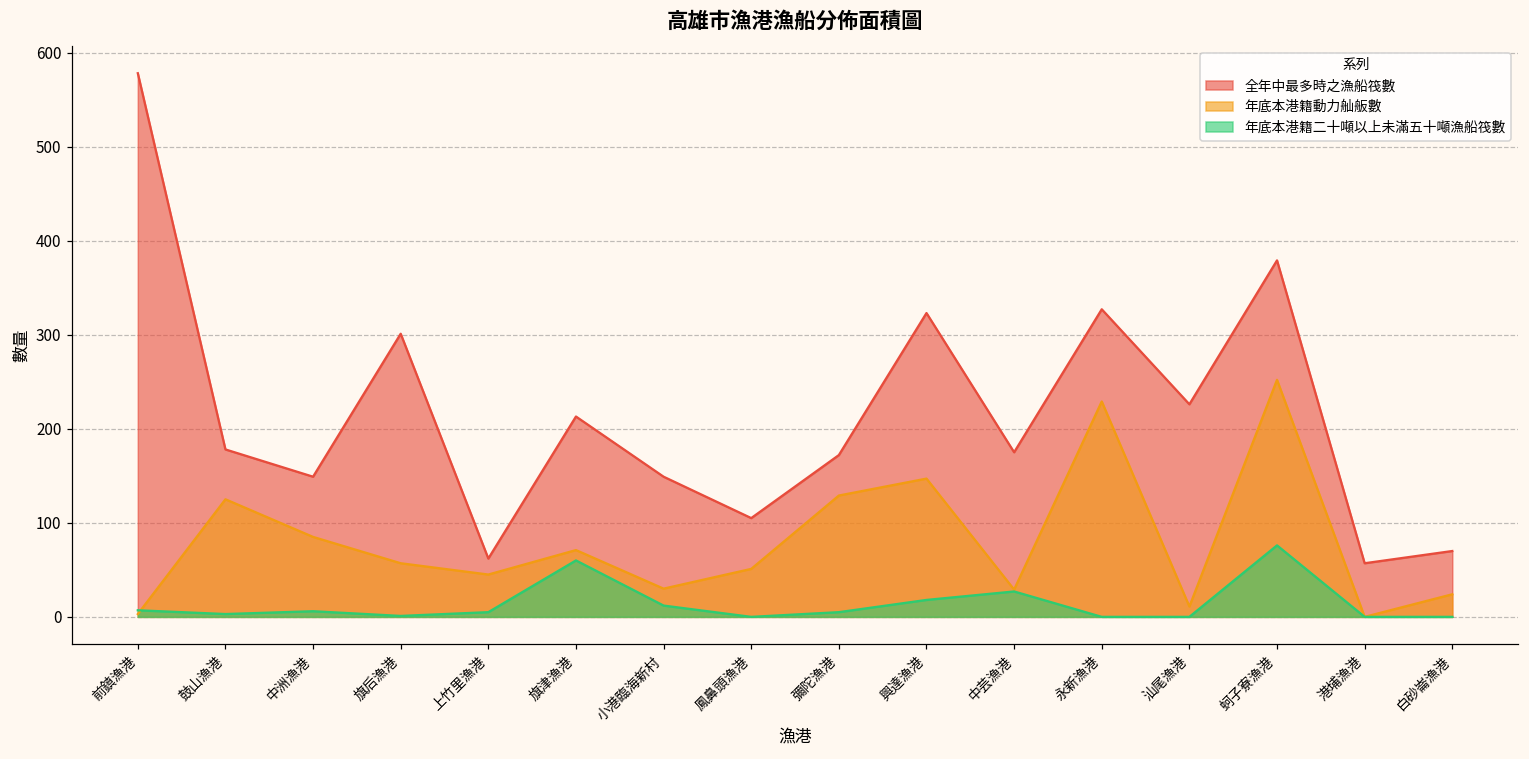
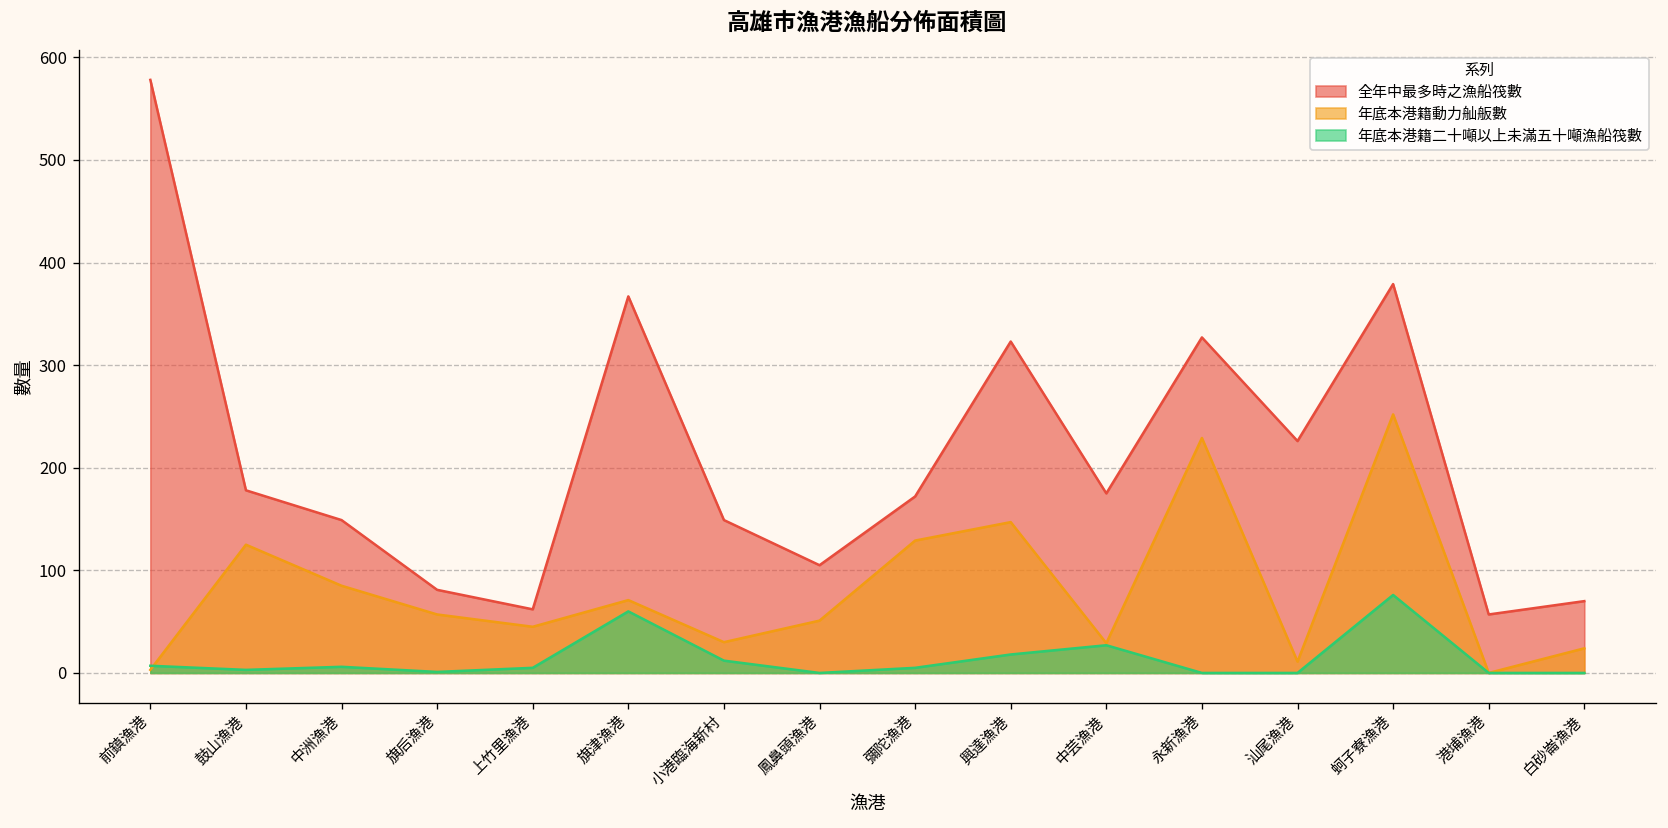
全年中最多時之漁船筏數, 旗后漁港: 300 -> 80
全年中最多時之漁船筏數, 旗津漁港: 210 -> 370
